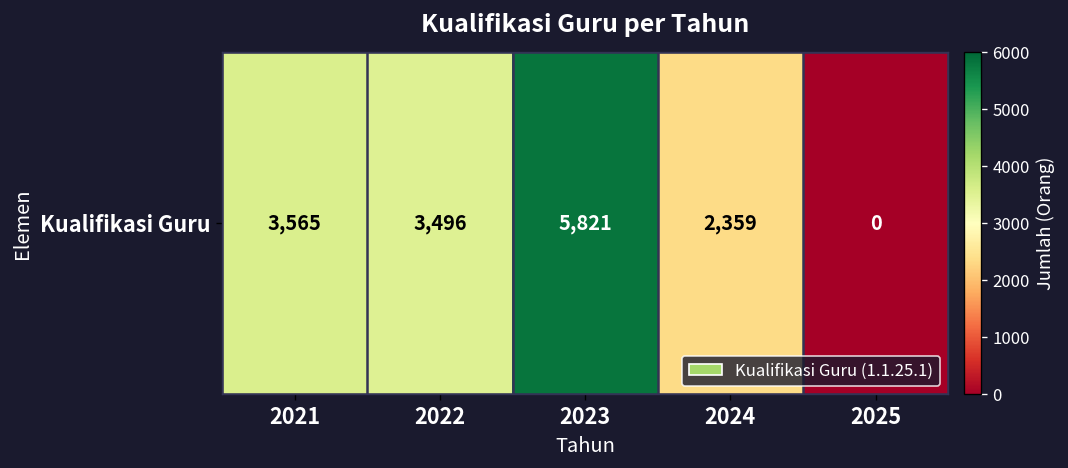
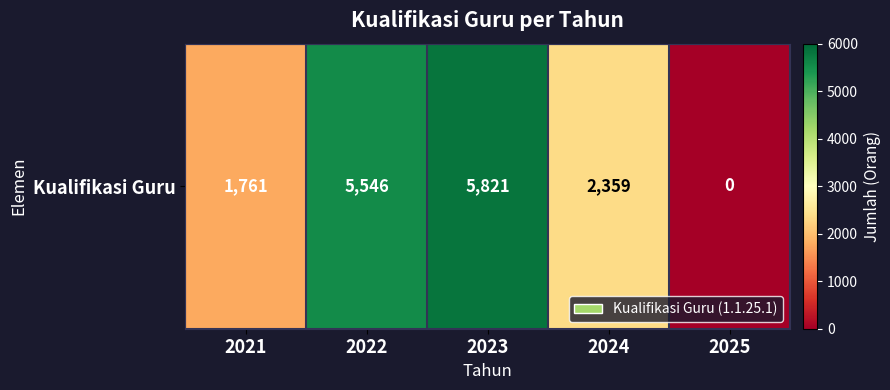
Kualifikasi Guru, 2021: 3,565 -> 1,761
Kualifikasi Guru, 2022: 3,496 -> 5,546
